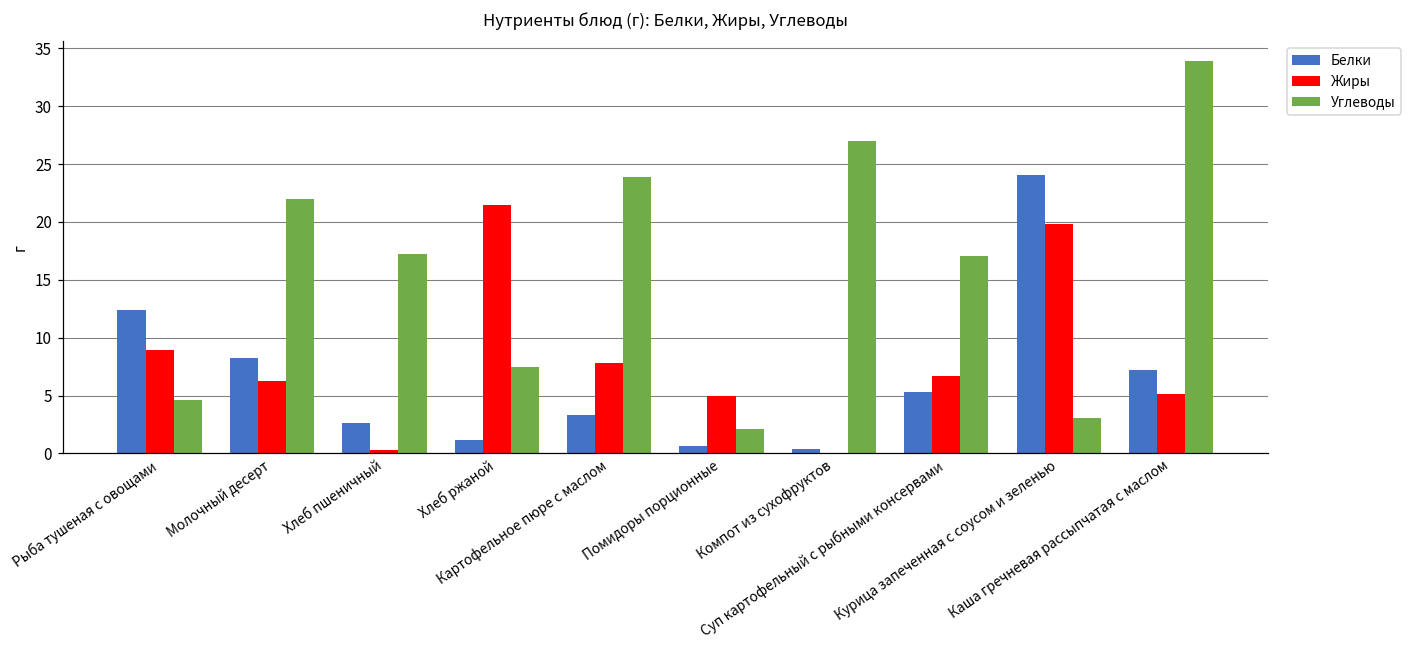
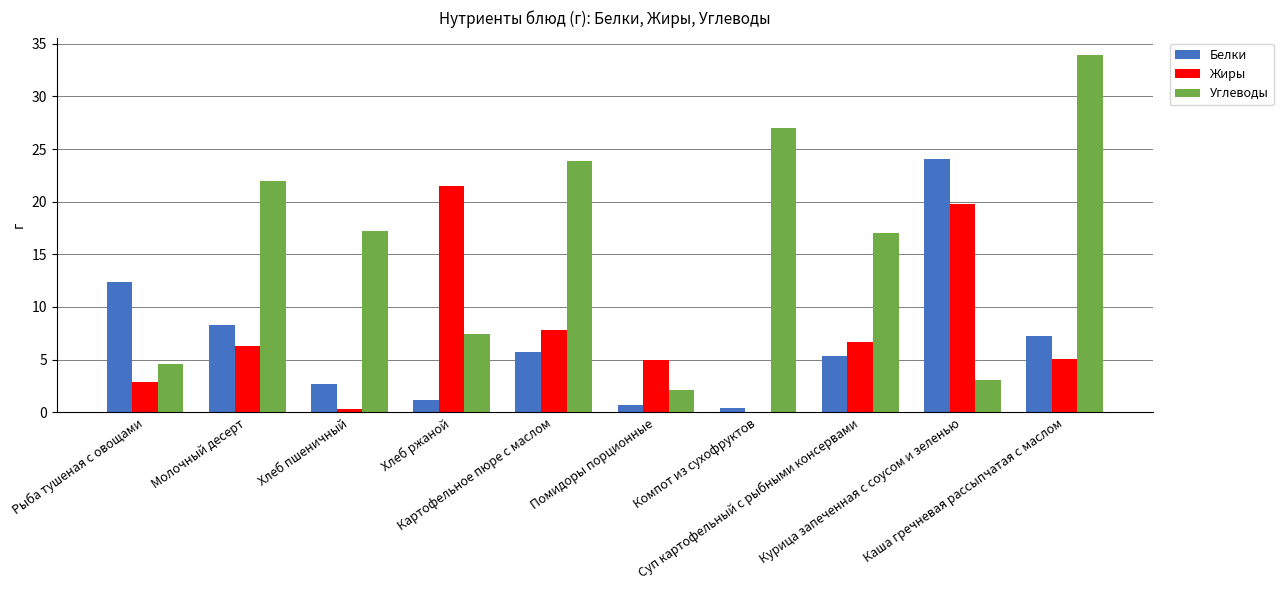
Жиры, Рыба тушеная с овощами: 8.9 -> 2.9
Белки, Картофельное пюре с маслом: 3.3 -> 5.7
